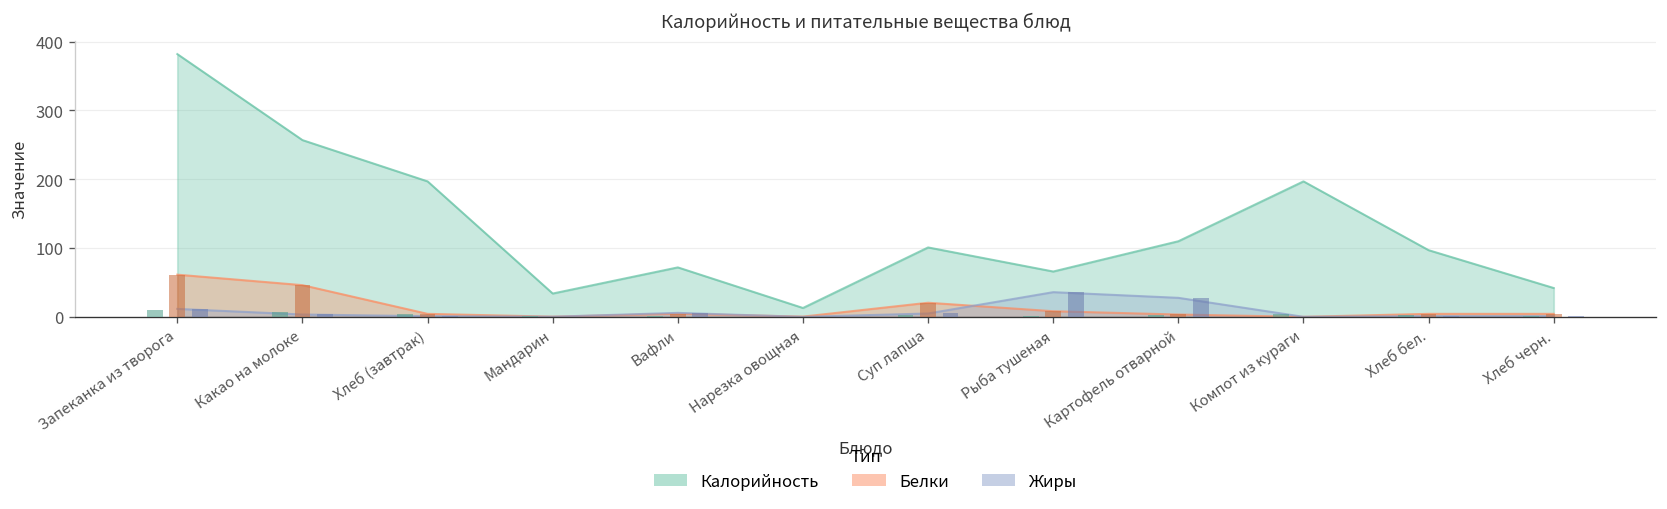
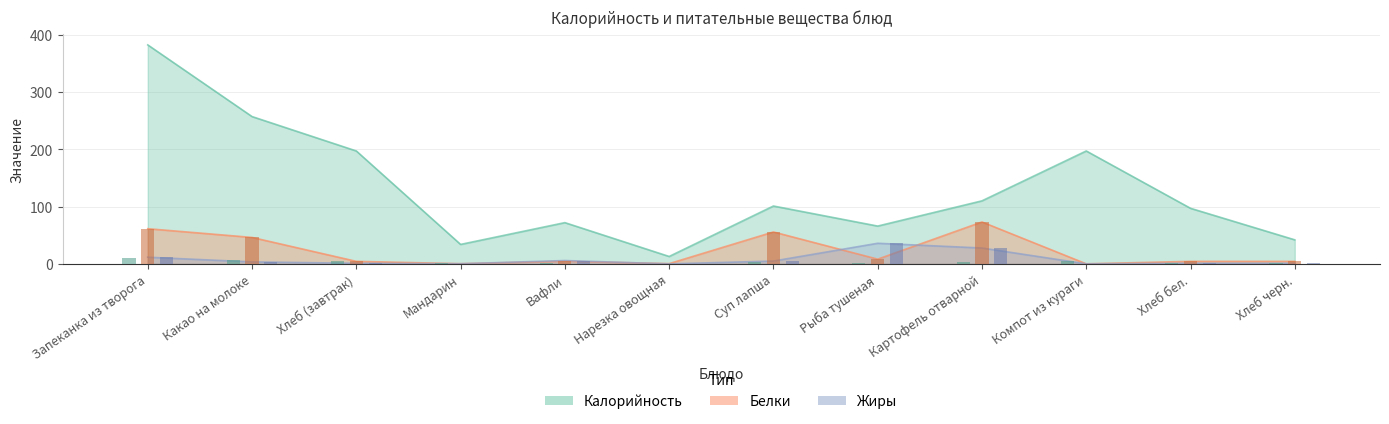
Белки, Суп лапша: 20 -> 60
Белки, Картофель отварной: 0 -> 70
